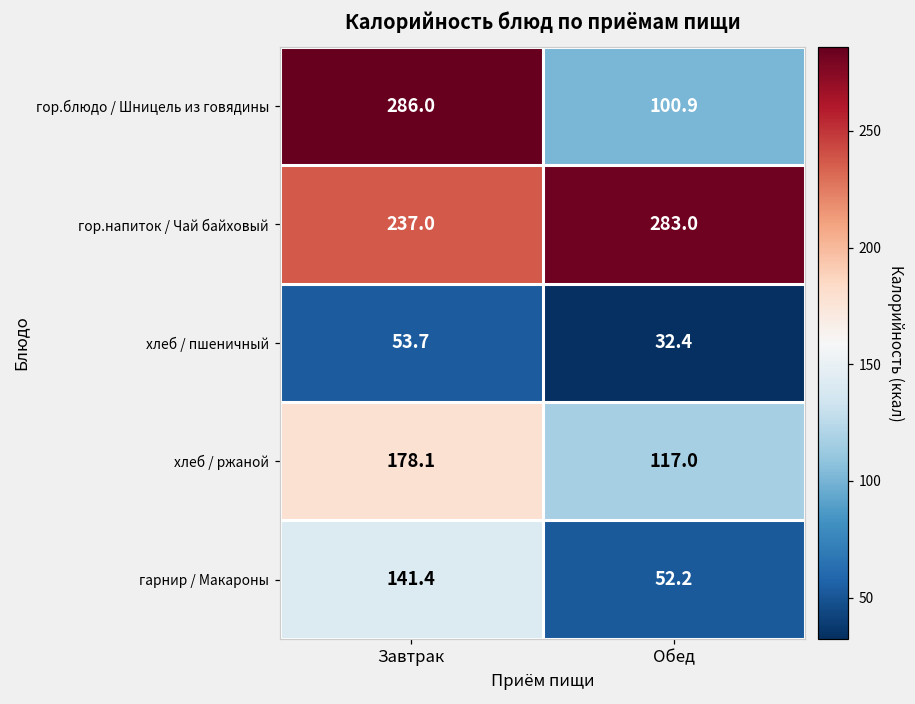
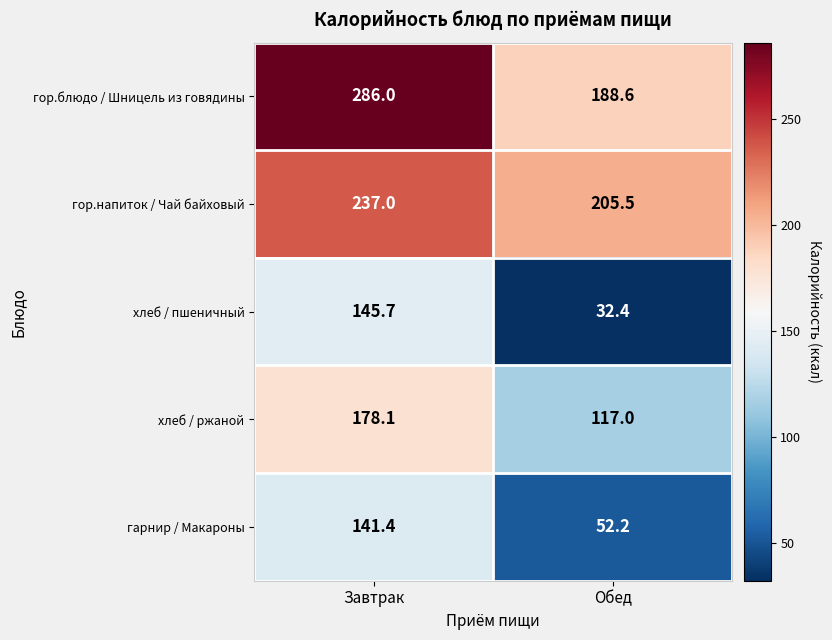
гор.блюдо / Шницель из говядины, Обед: 100.9 -> 188.6
гор.напиток / Чай байховый, Обед: 283.0 -> 205.5
хлеб / пшеничный, Завтрак: 53.7 -> 145.7
